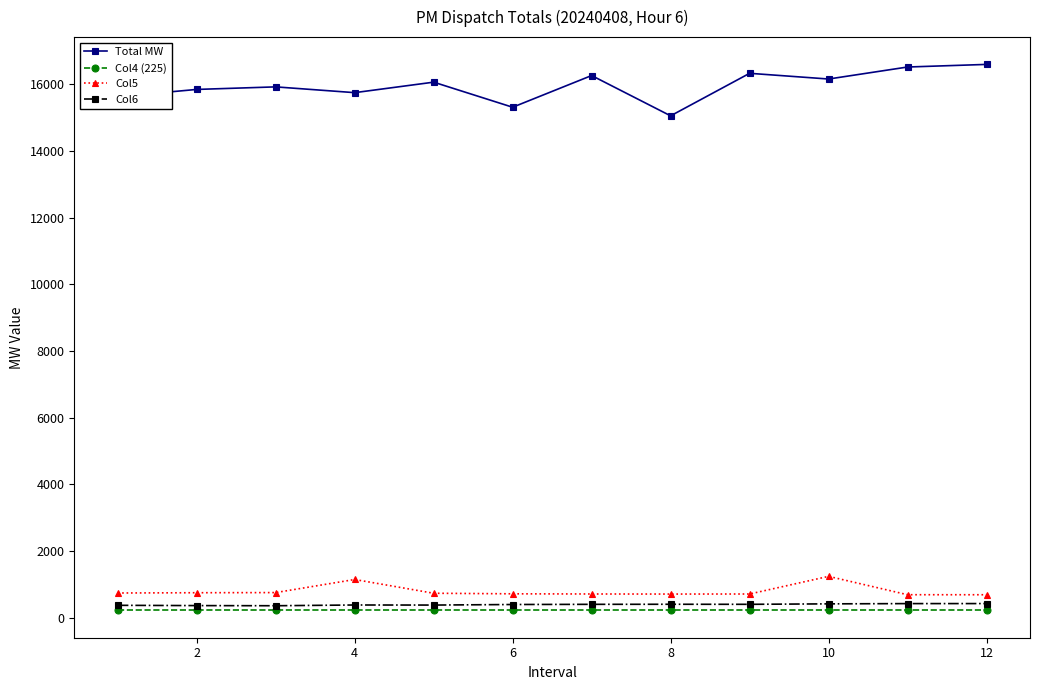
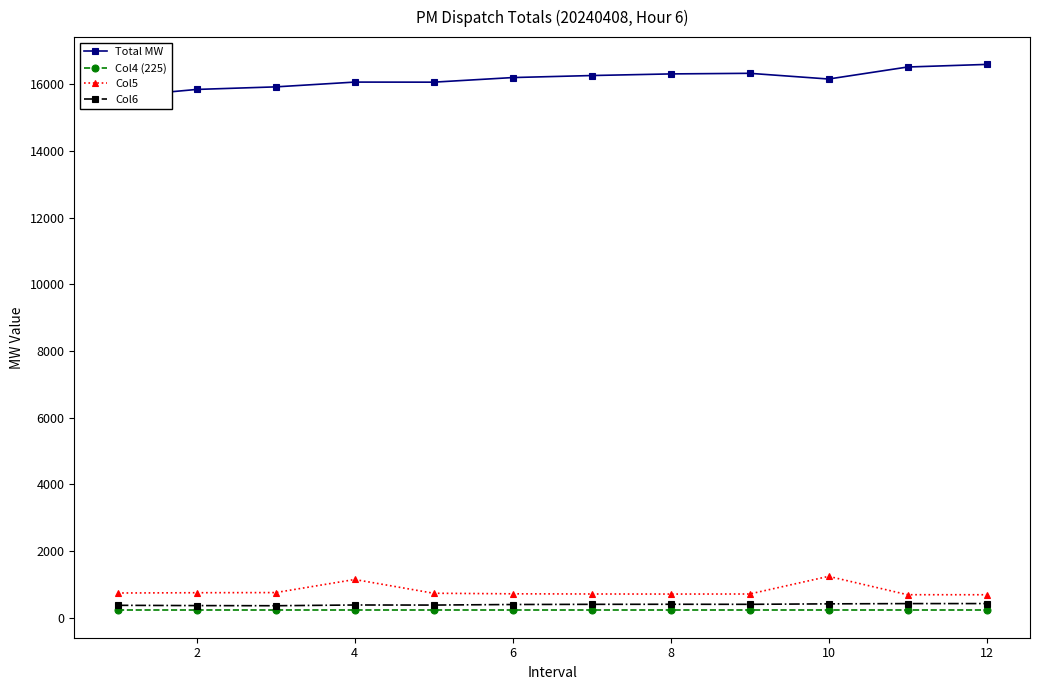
Total MW, 4: 15700 -> 16100
Total MW, 6: 15300 -> 16200
Total MW, 8: 15000 -> 16300
